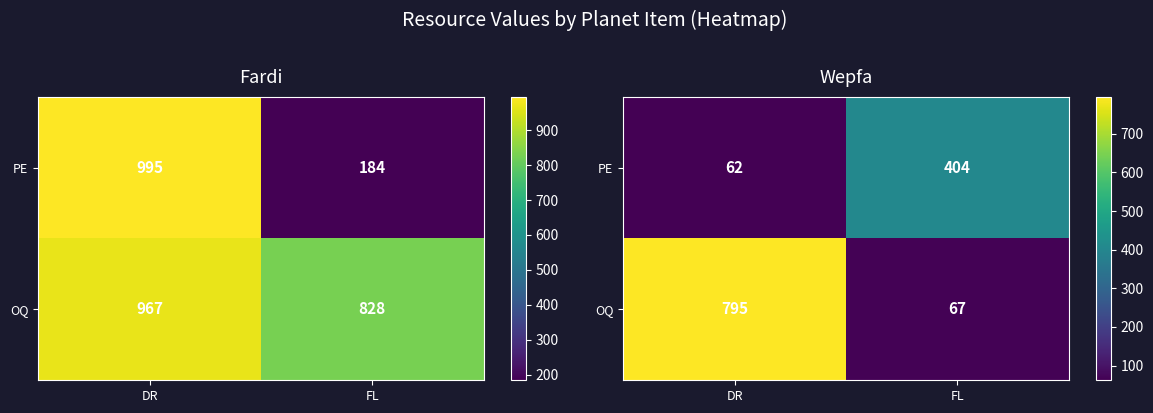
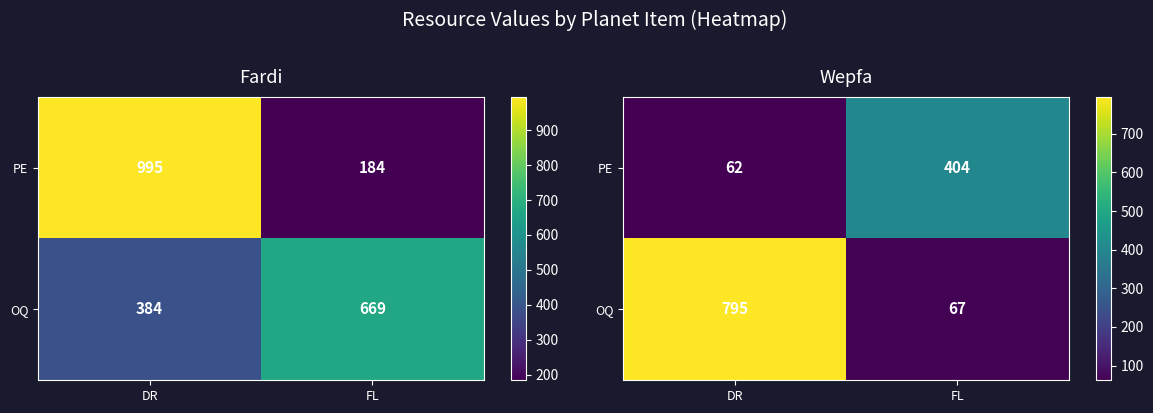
Fardi, OQ, DR: 967 -> 384
Fardi, OQ, FL: 828 -> 669
